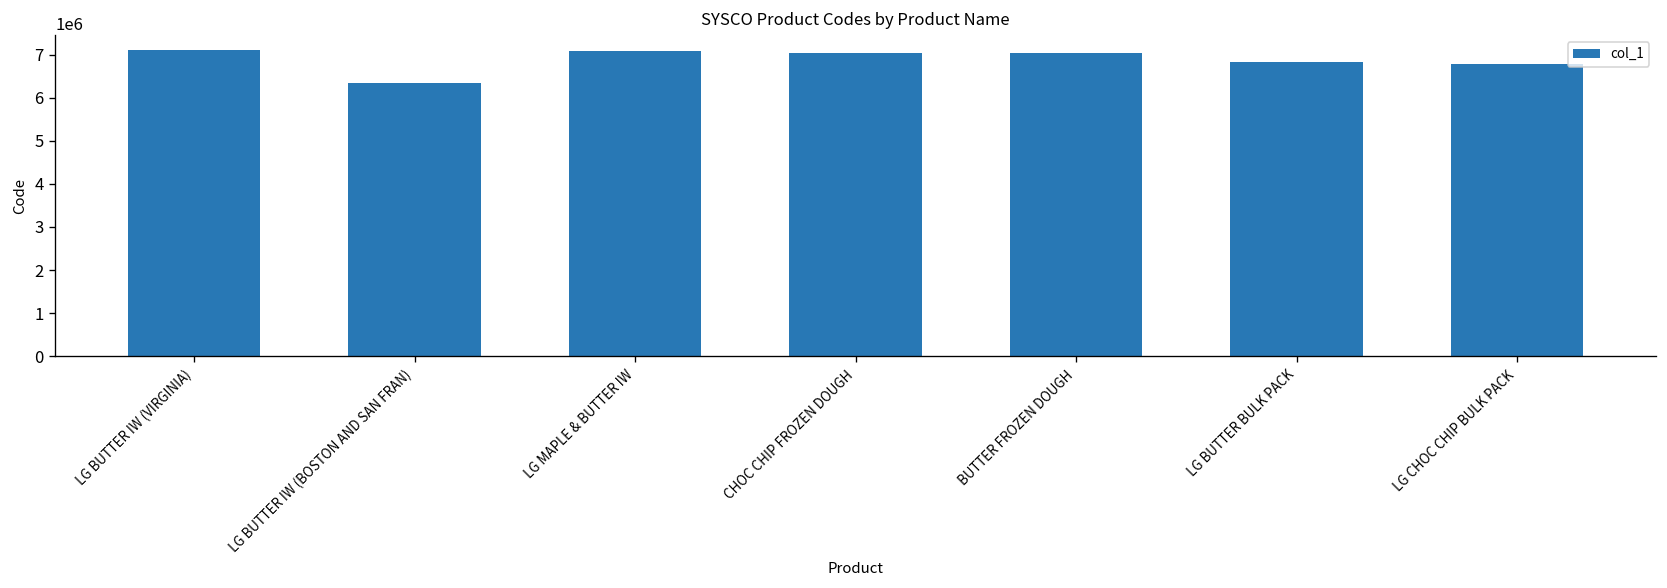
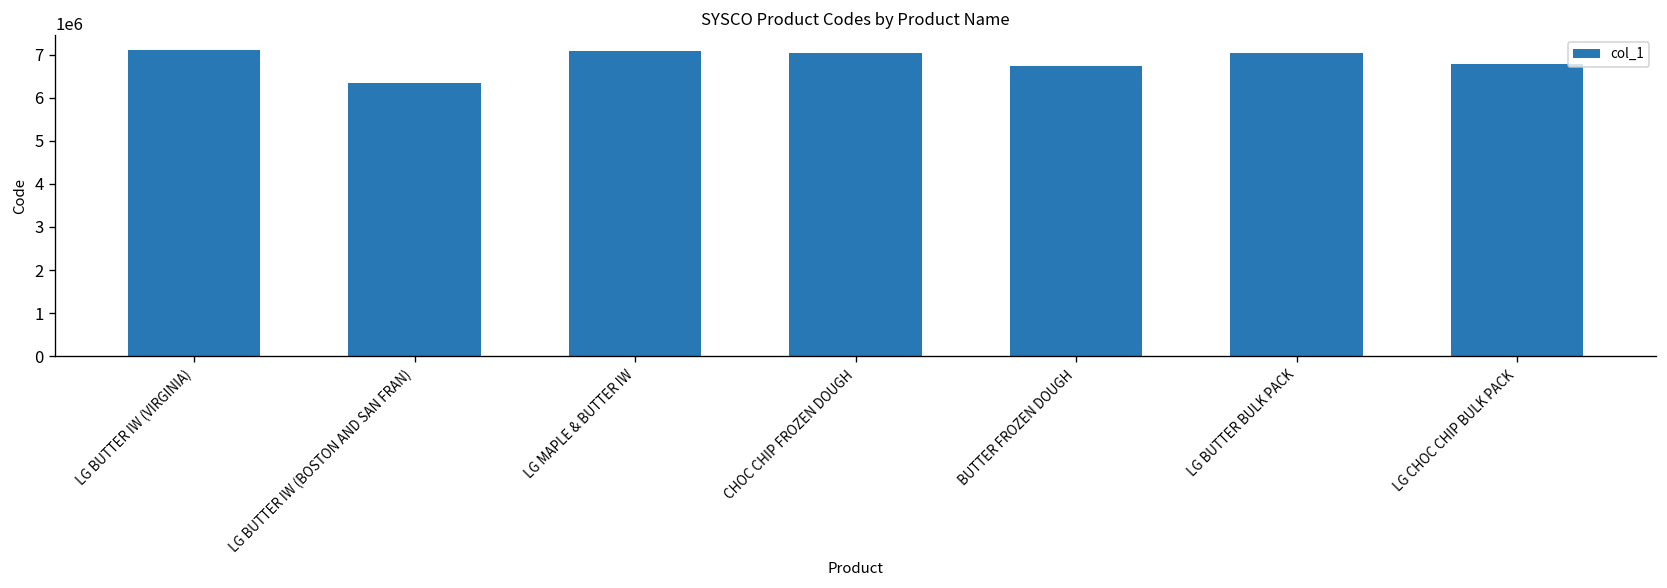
BUTTER FROZEN DOUGH: 7000000 -> 6700000
LG BUTTER BULK PACK: 6800000 -> 7000000
